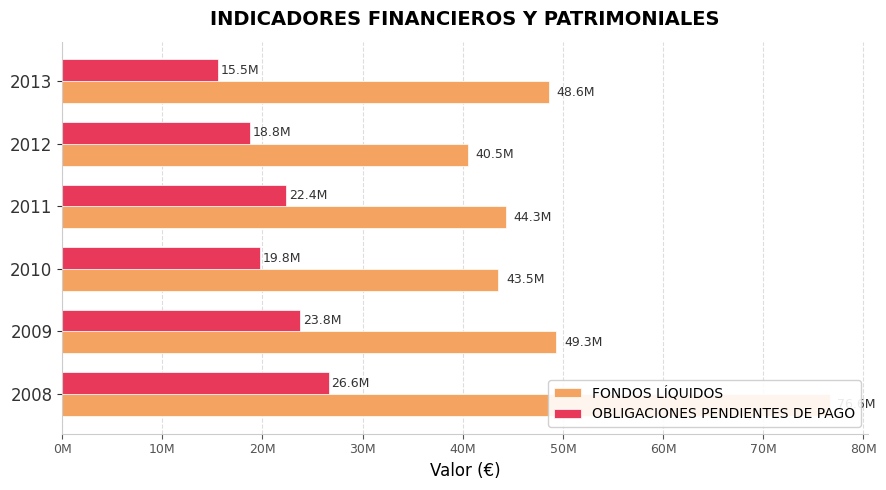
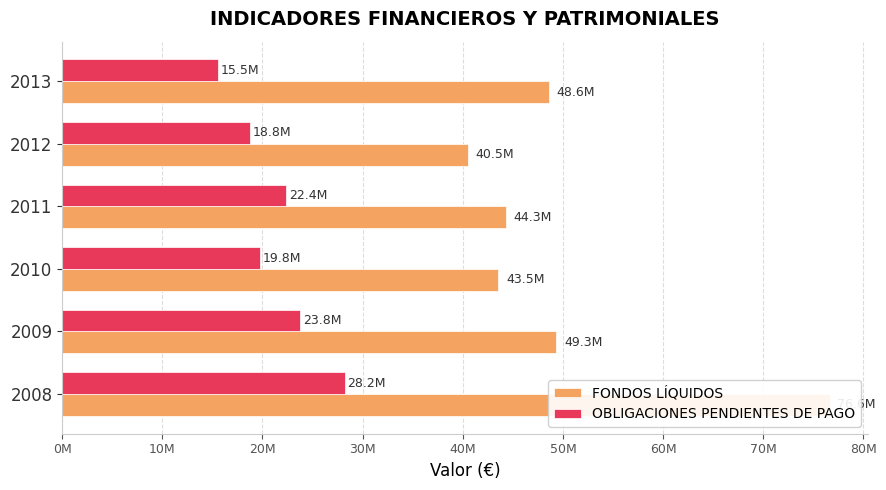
OBLIGACIONES PENDIENTES DE PAGO, 2008: 26.6M -> 28.2M
